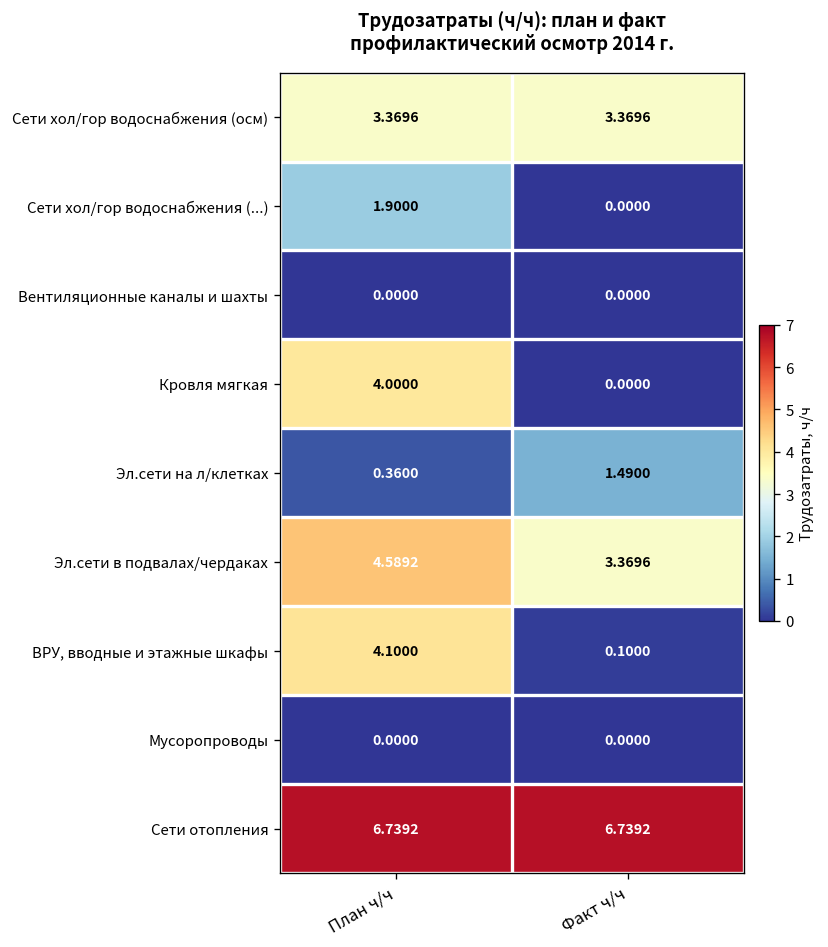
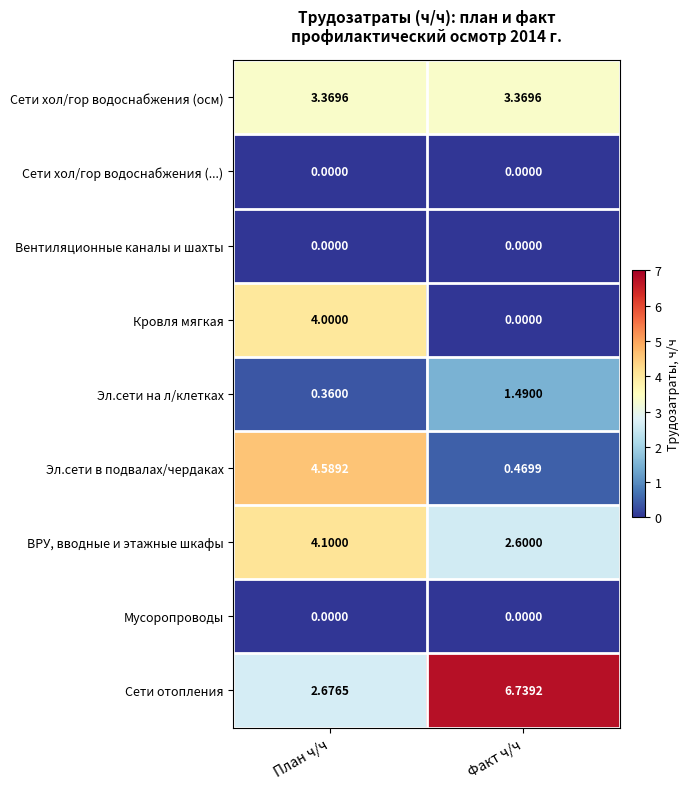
Сети хол/гор водоснабжения (...), План ч/ч: 1.9000 -> 0.0000
Эл.сети в подвалах/чердаках, Факт ч/ч: 3.3696 -> 0.4699
ВРУ, вводные и этажные шкафы, Факт ч/ч: 0.1000 -> 2.6000
Сети отопления, План ч/ч: 6.7392 -> 2.6765
